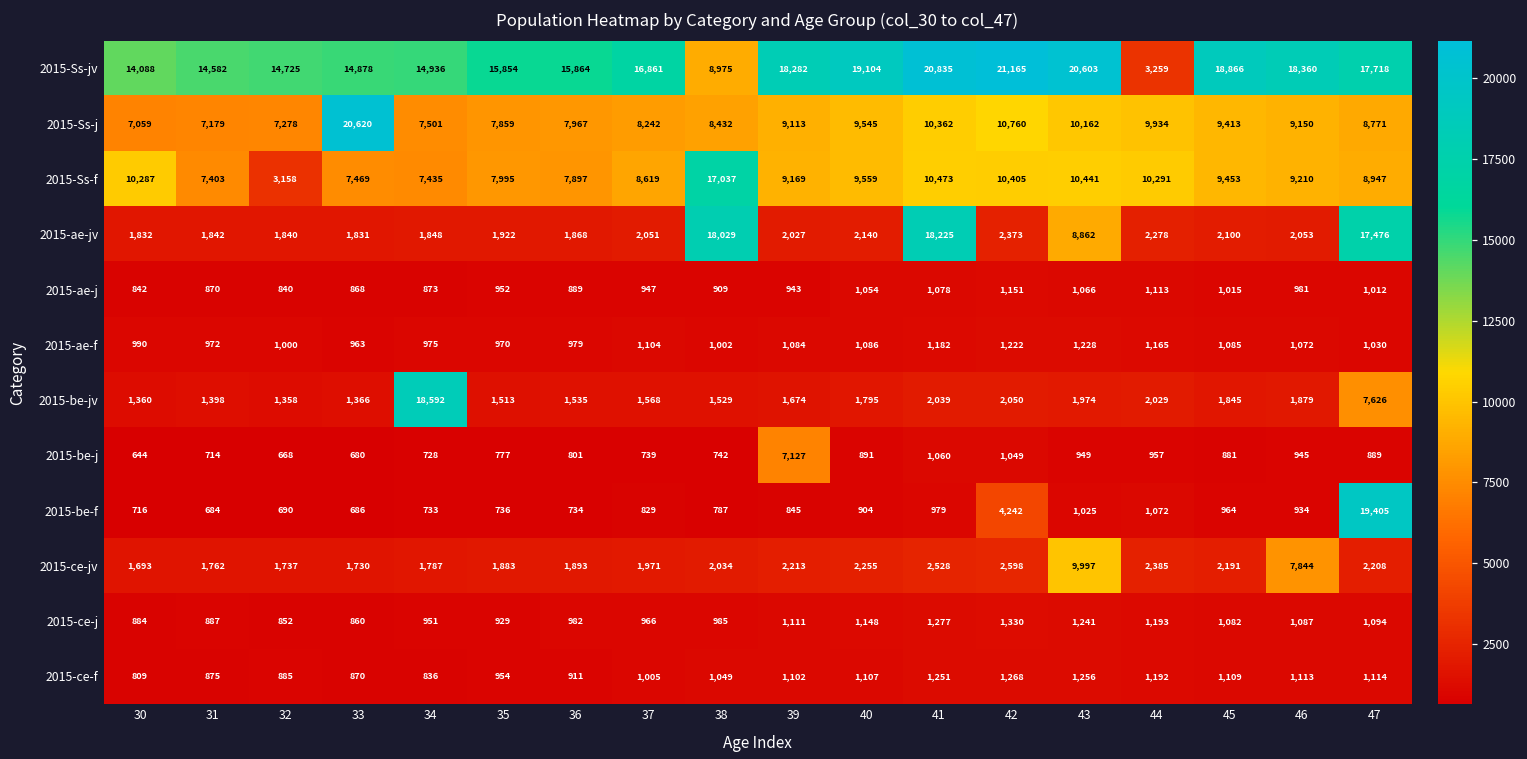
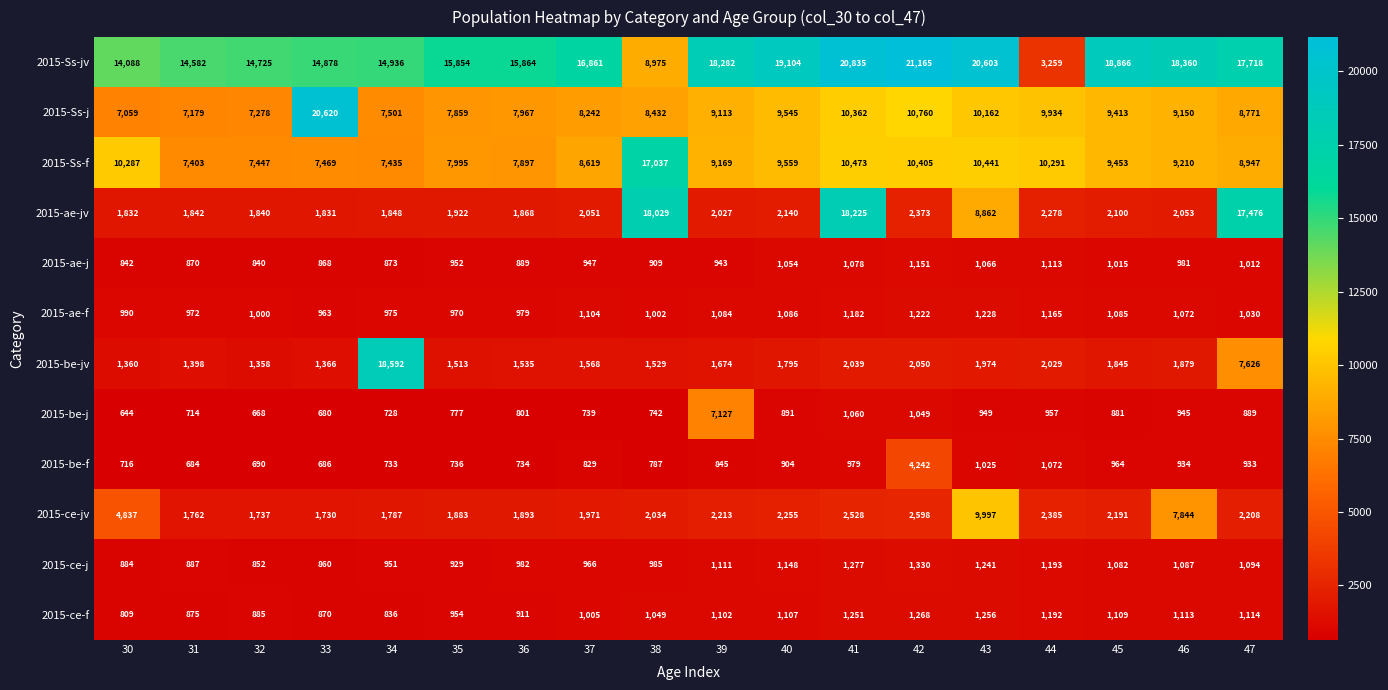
2015-Ss-f, 32: 3,158 -> 7,447
2015-be-f, 47: 19,405 -> 933
2015-ce-jv, 30: 1,693 -> 4,837
